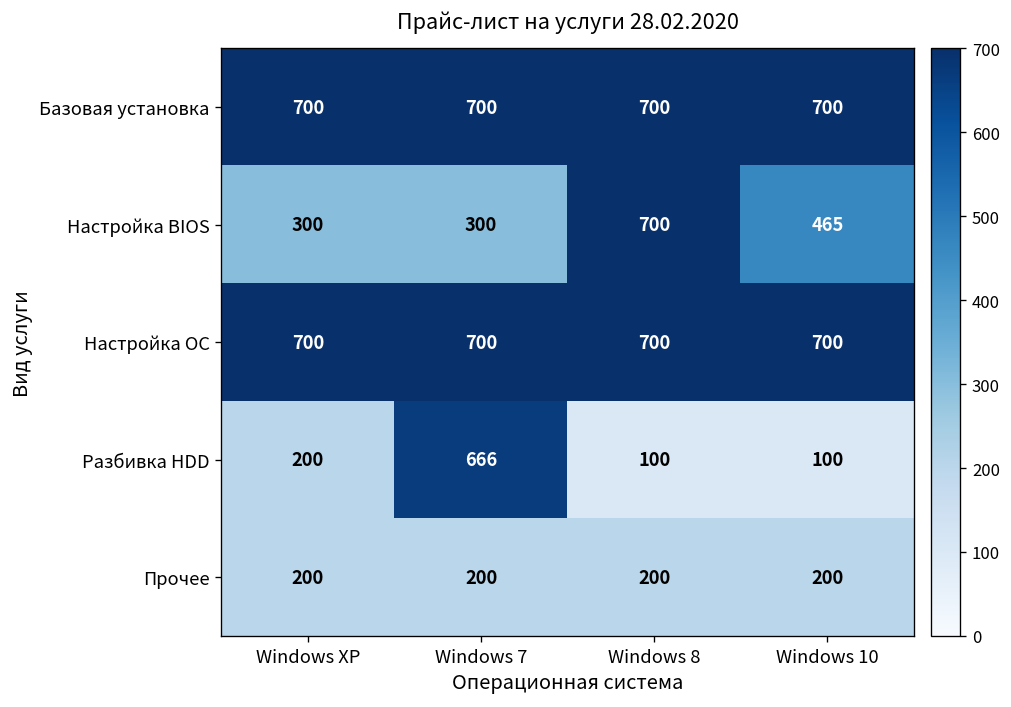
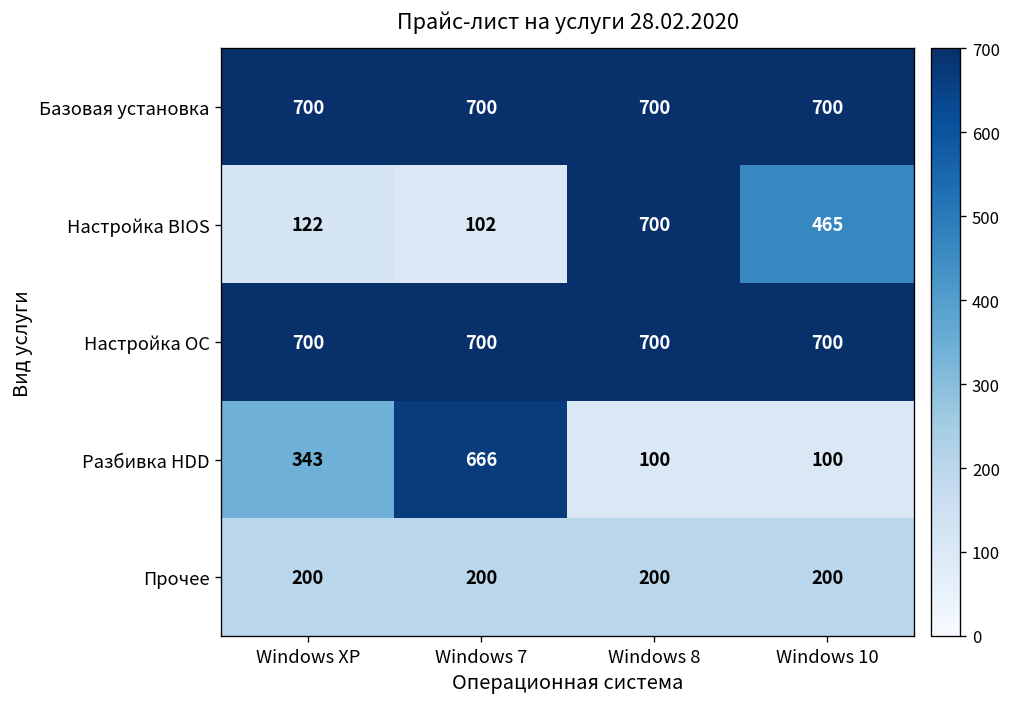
Настройка BIOS, Windows XP: 300 -> 122
Настройка BIOS, Windows 7: 300 -> 102
Разбивка HDD, Windows XP: 200 -> 343
